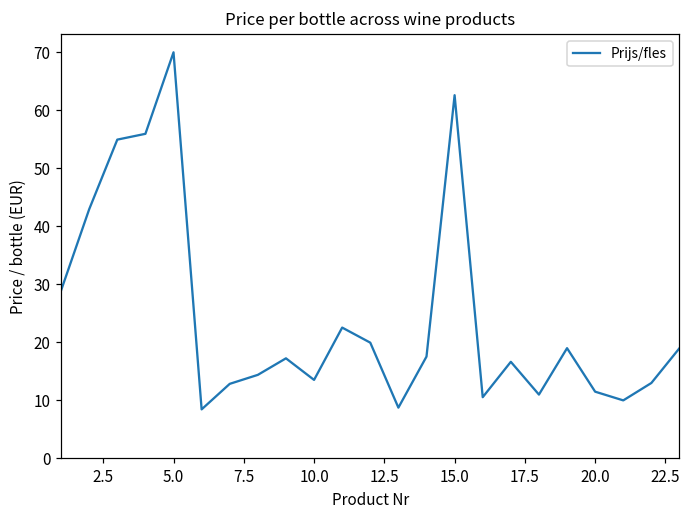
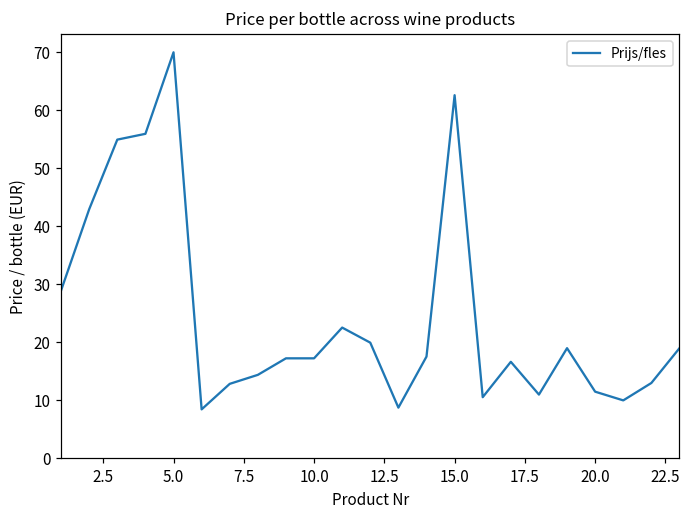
10.0: 14 -> 17
